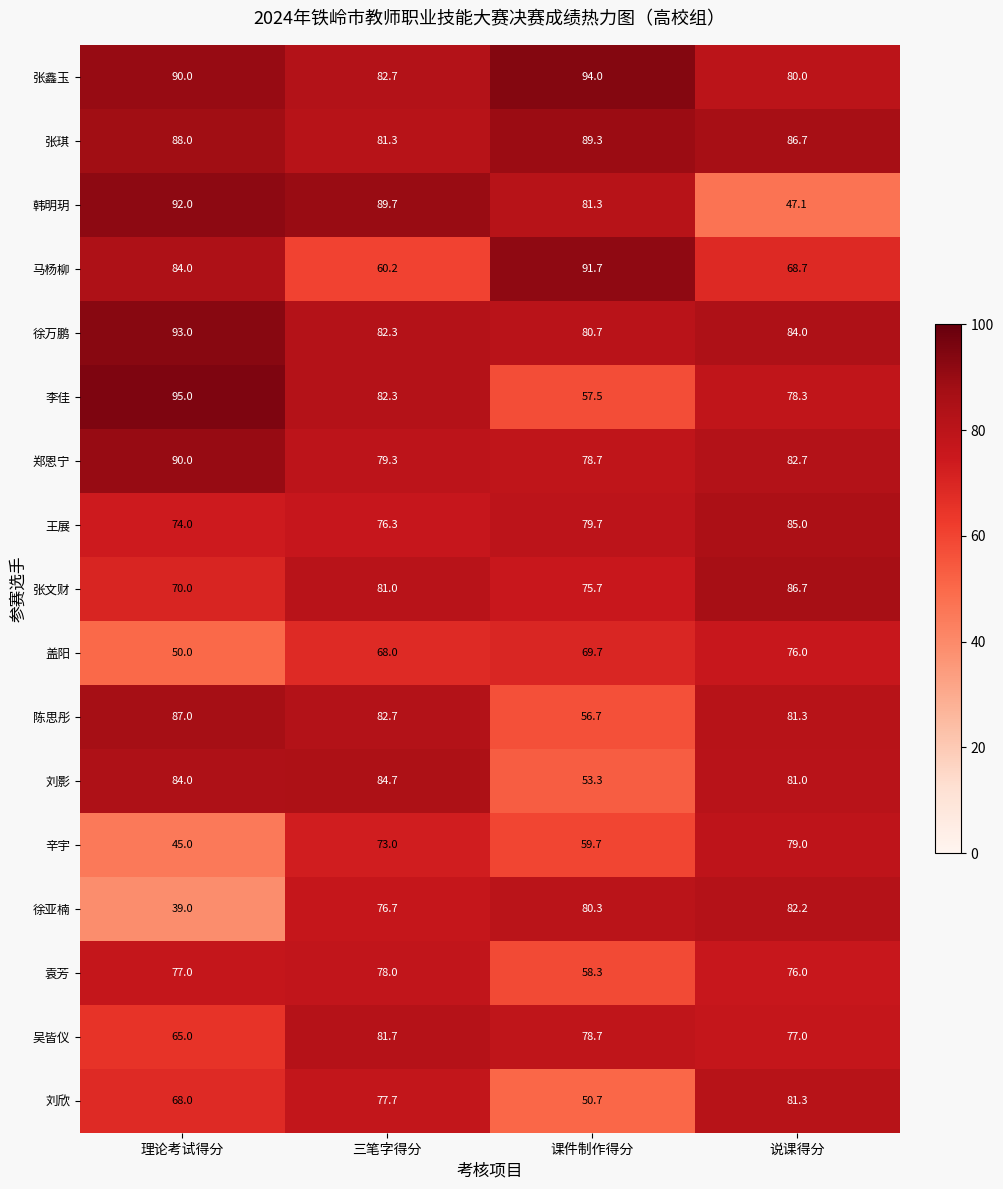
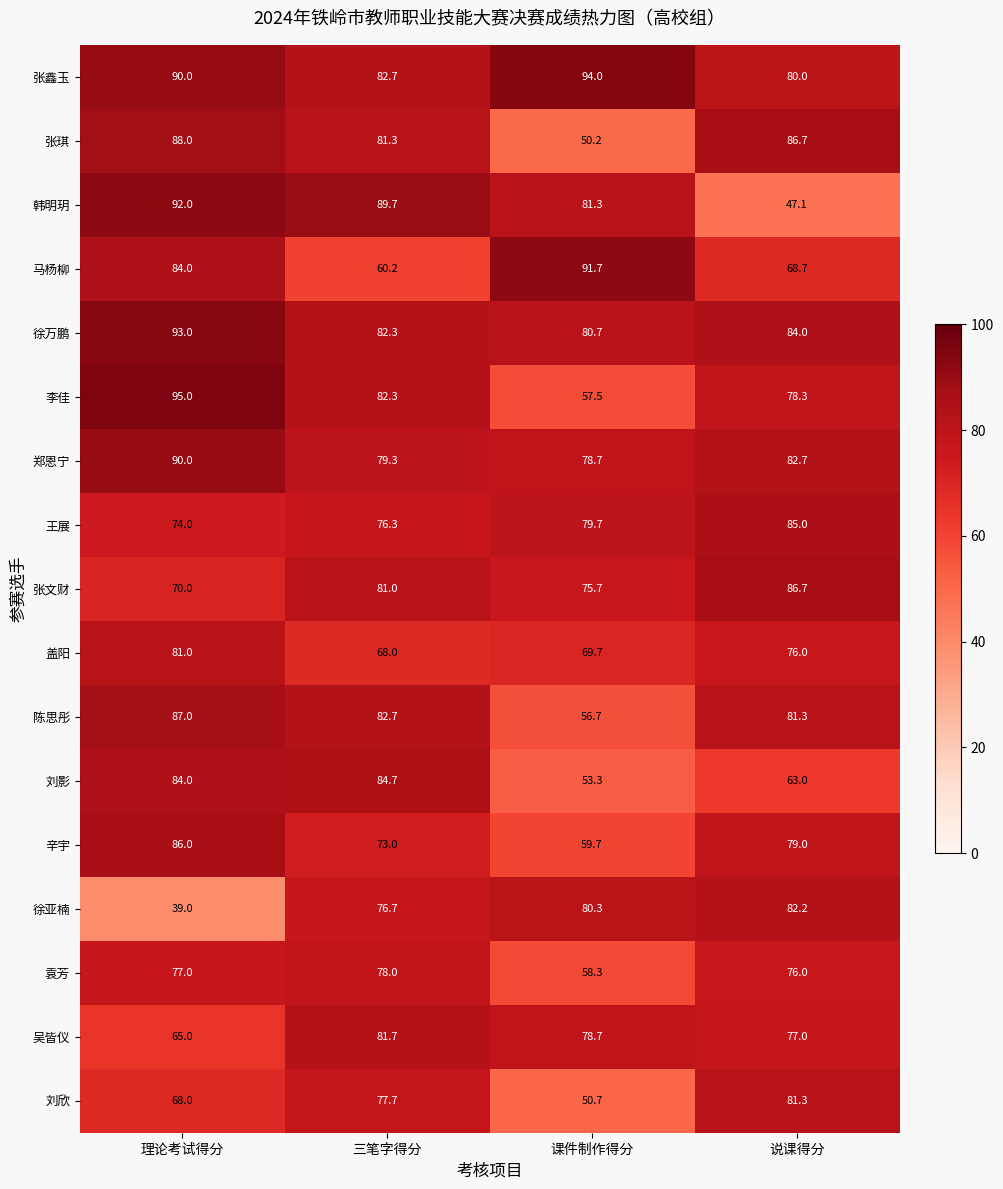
张琪, 课件制作得分: 89.3 -> 50.2
盖阳, 理论考试得分: 50.0 -> 81.0
刘影, 说课得分: 81.0 -> 63.0
辛宇, 理论考试得分: 45.0 -> 86.0
